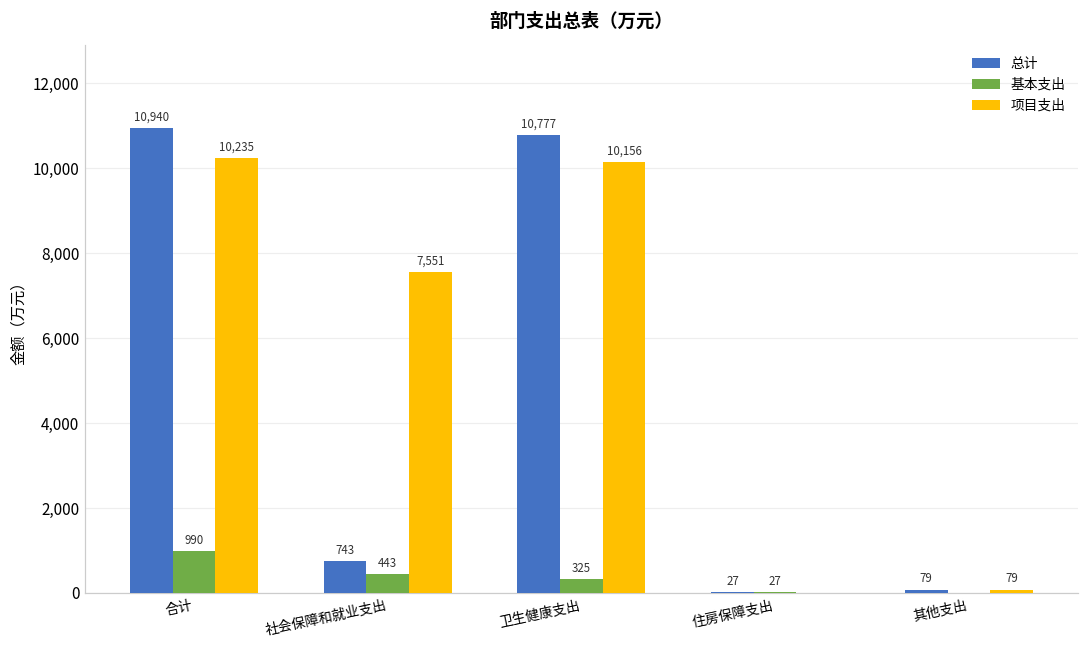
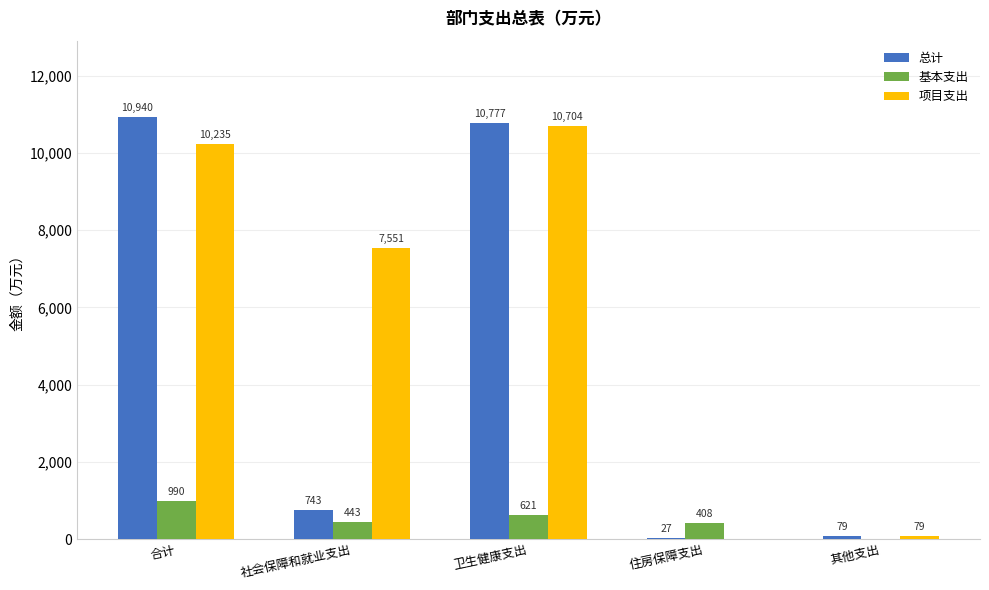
基本支出, 卫生健康支出: 325 -> 621
项目支出, 卫生健康支出: 10,156 -> 10,704
基本支出, 住房保障支出: 27 -> 408
